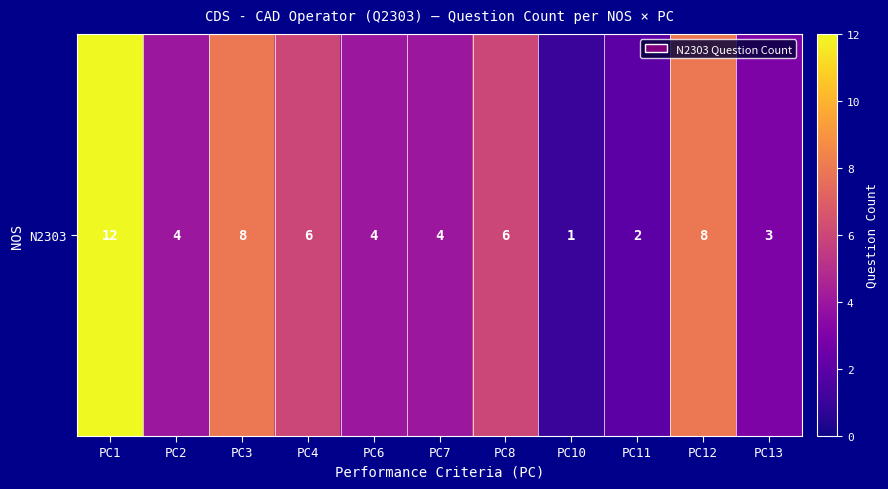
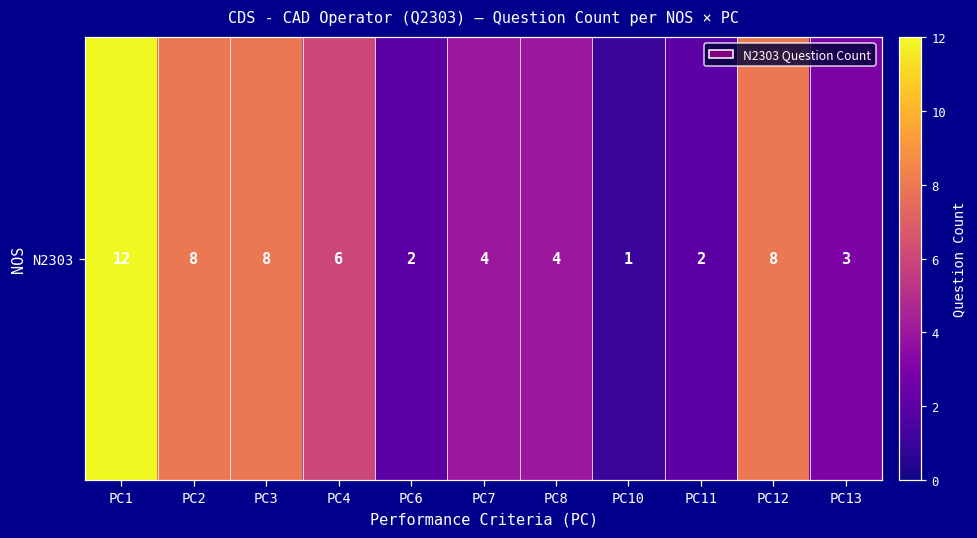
N2303, PC2: 4 -> 8
N2303, PC6: 4 -> 2
N2303, PC8: 6 -> 4
